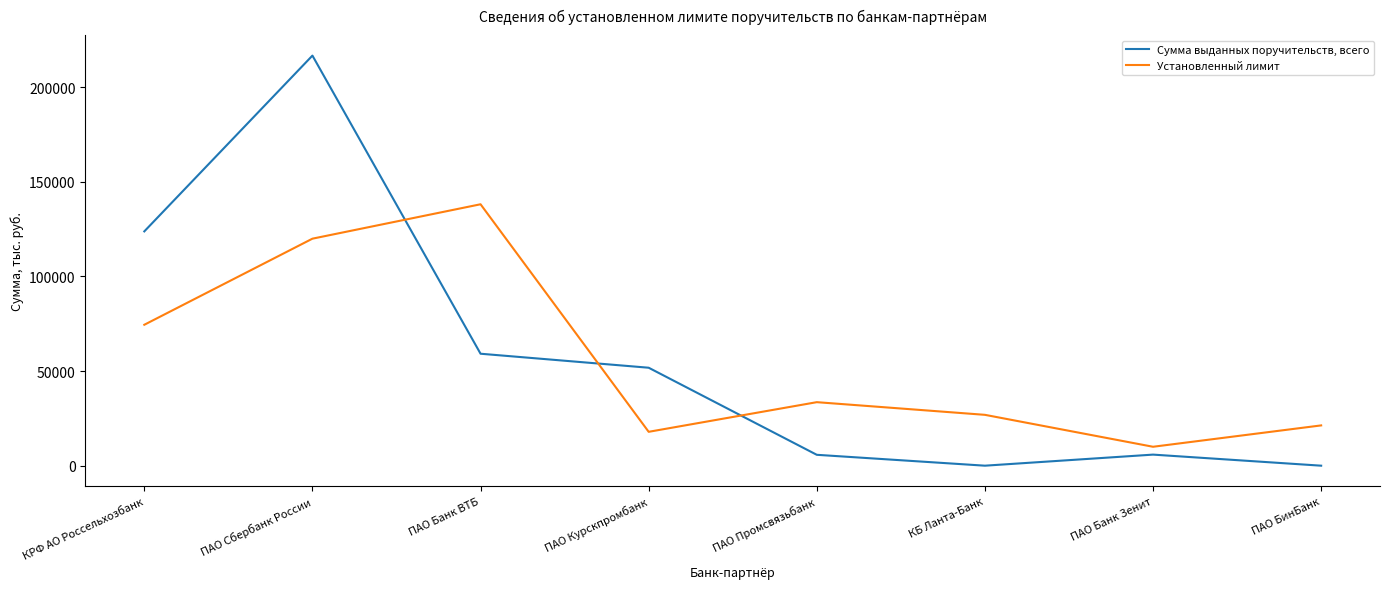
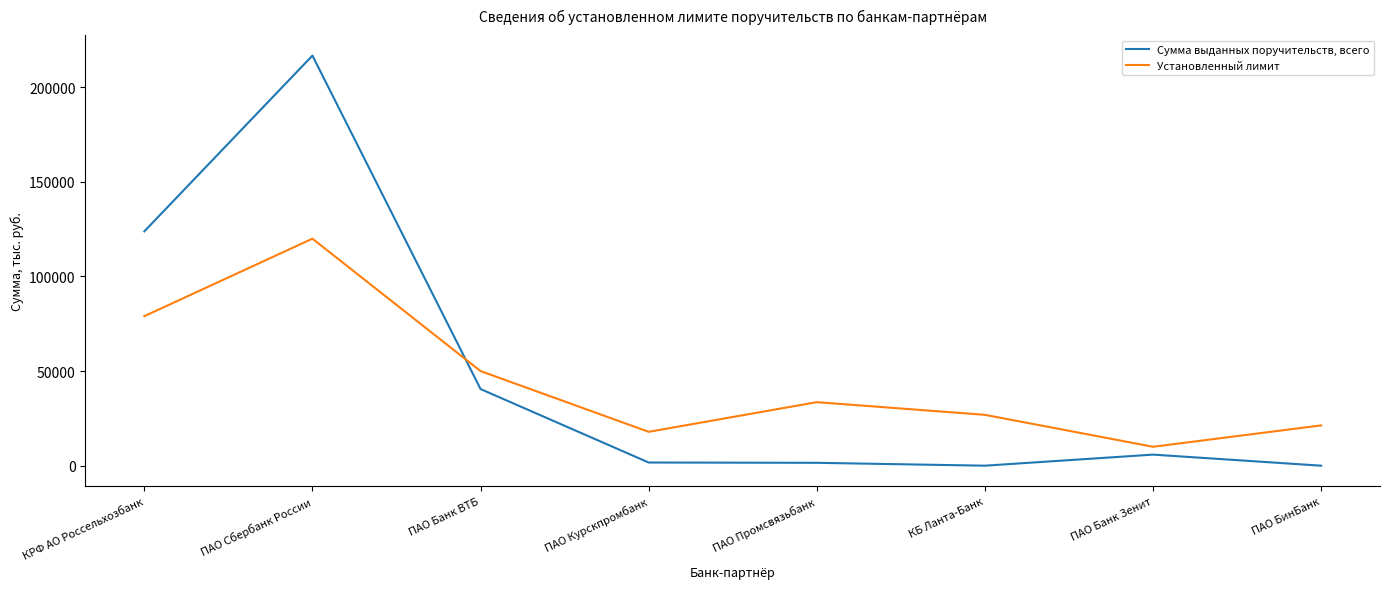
Установленный лимит, КРФ АО Россельхозбанк: 74000 -> 79000
Сумма выданных поручительств, всего, ПАО Банк ВТБ: 59000 -> 41000
Установленный лимит, ПАО Банк ВТБ: 138000 -> 50000
Сумма выданных поручительств, всего, ПАО Курскпромбанк: 52000 -> 2000
Сумма выданных поручительств, всего, ПАО Промсвязьбанк: 6000 -> 2000
